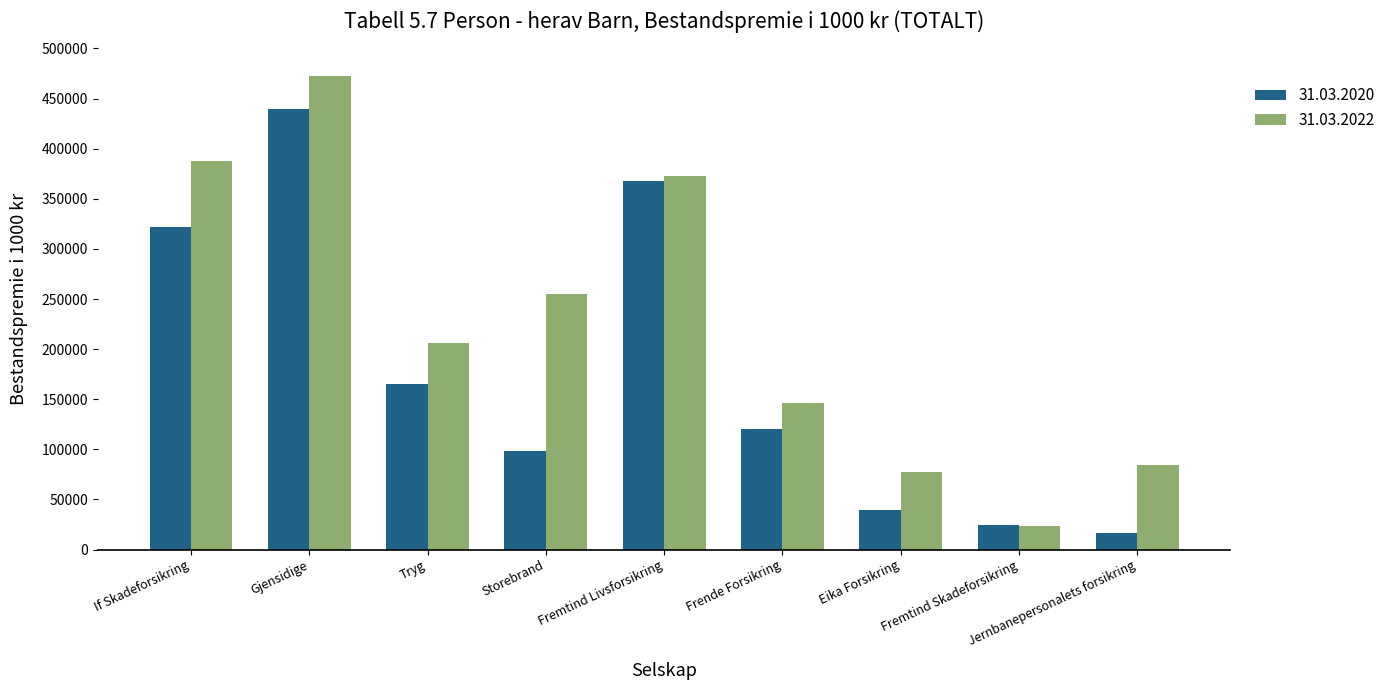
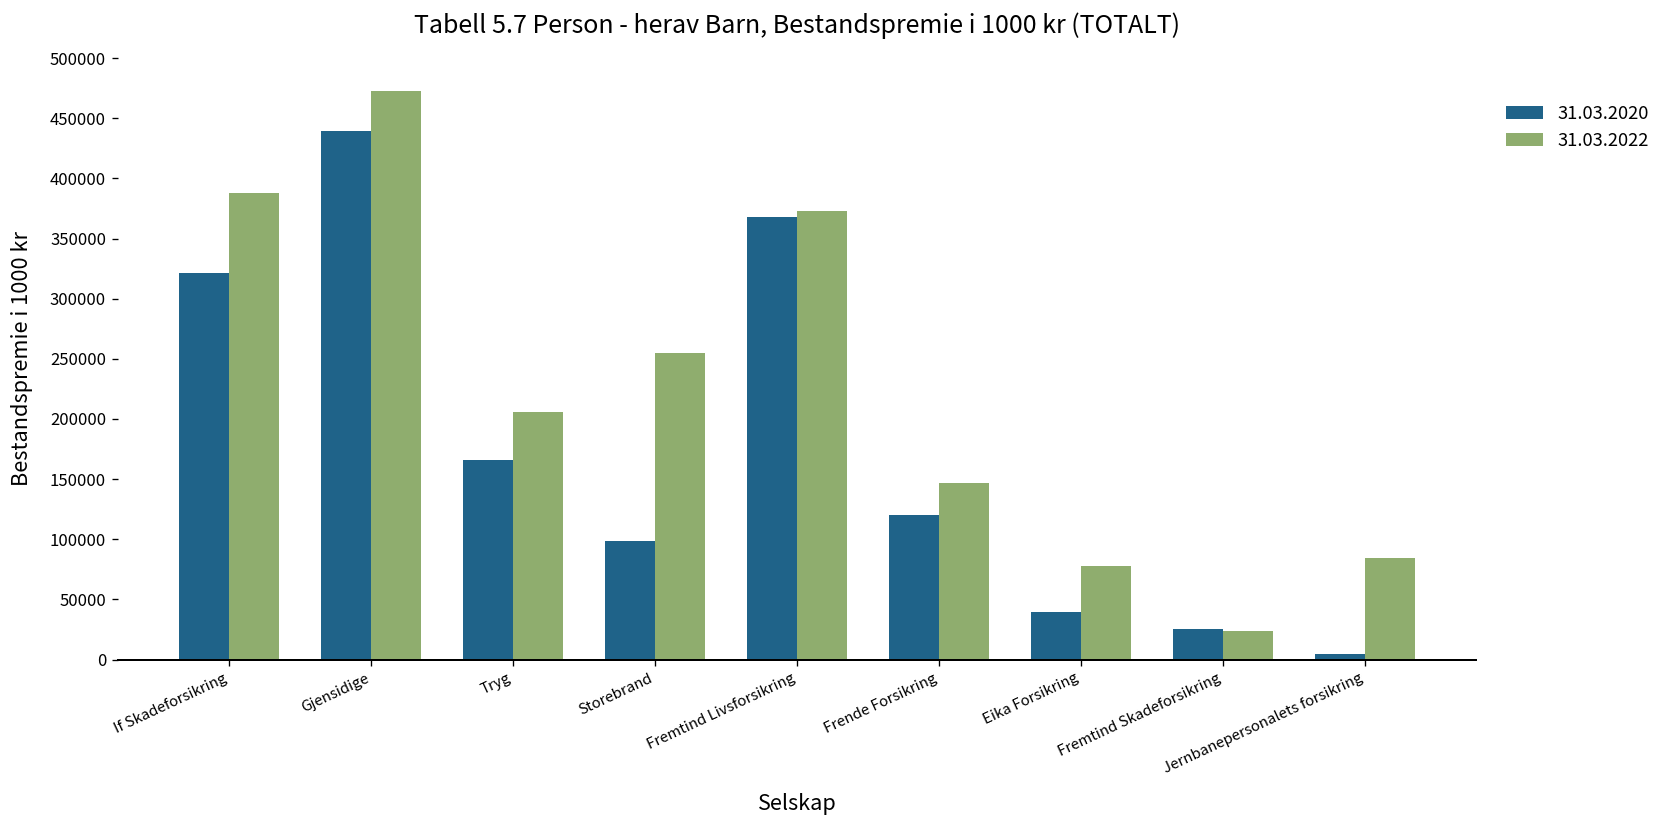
31.03.2020, Jernbanepersonalets forsikring: 17000 -> 4000
